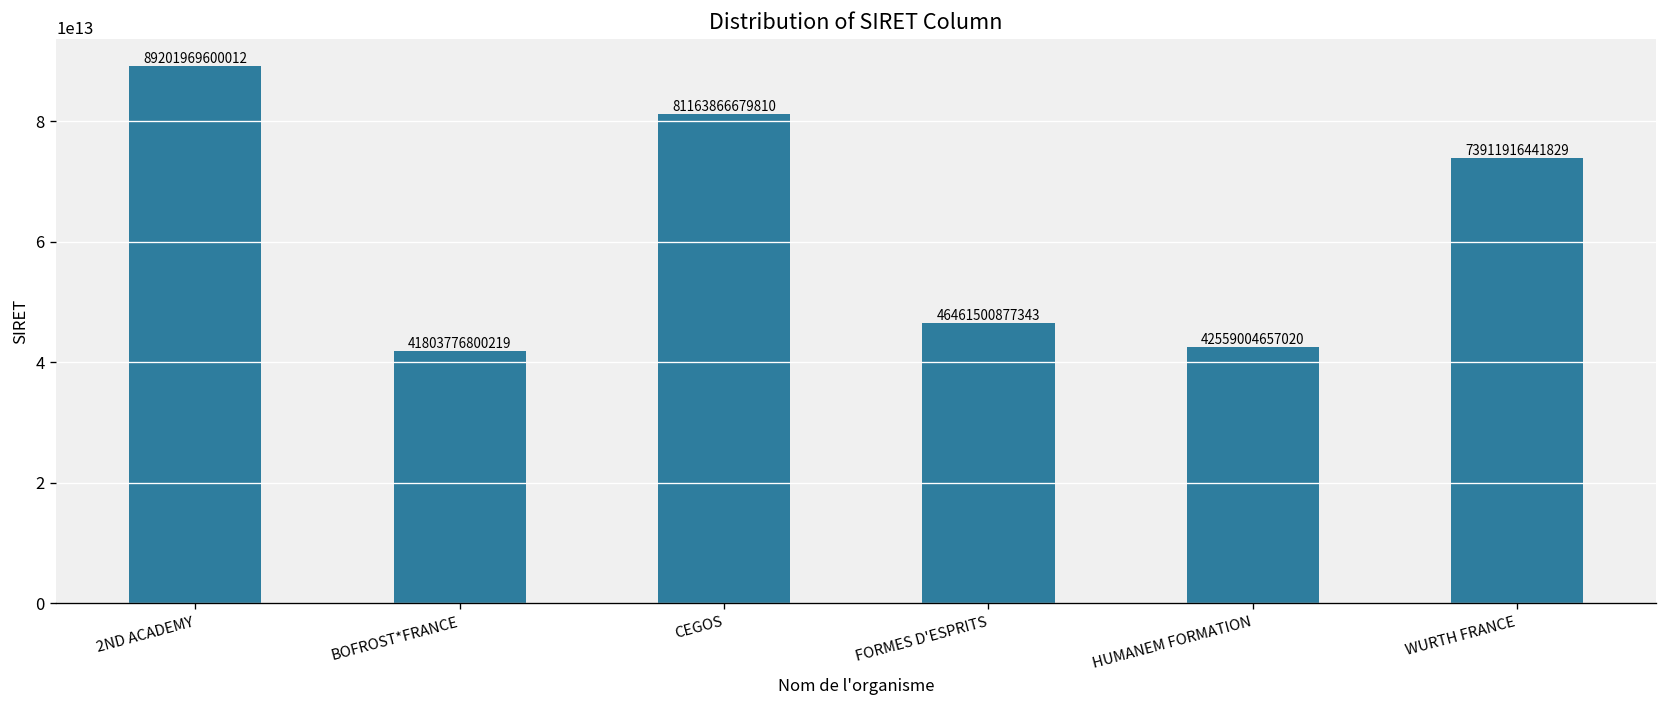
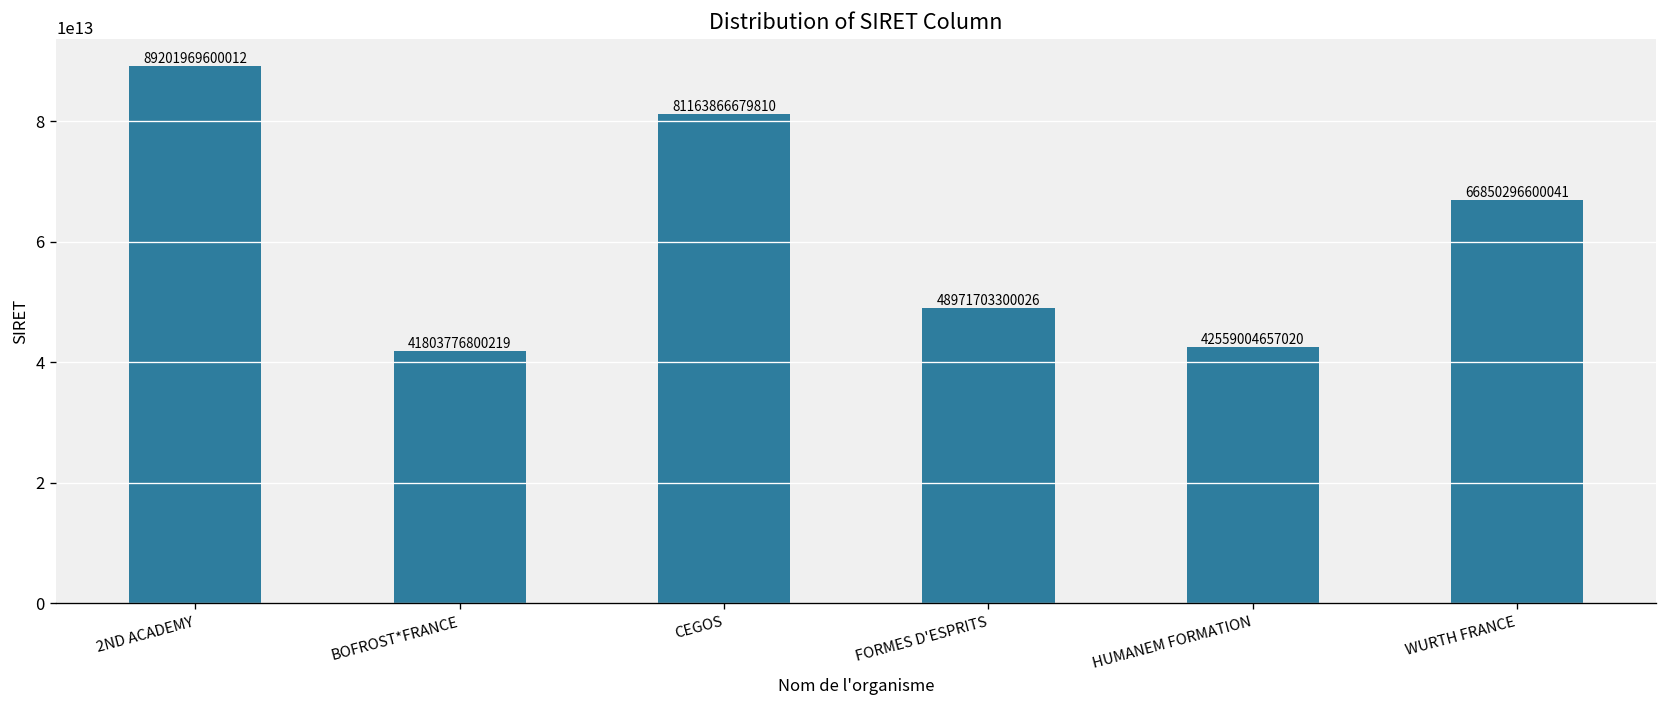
FORMES D'ESPRITS: 46461500877343 -> 48971703300026
WURTH FRANCE: 73911916441829 -> 66850296600041
